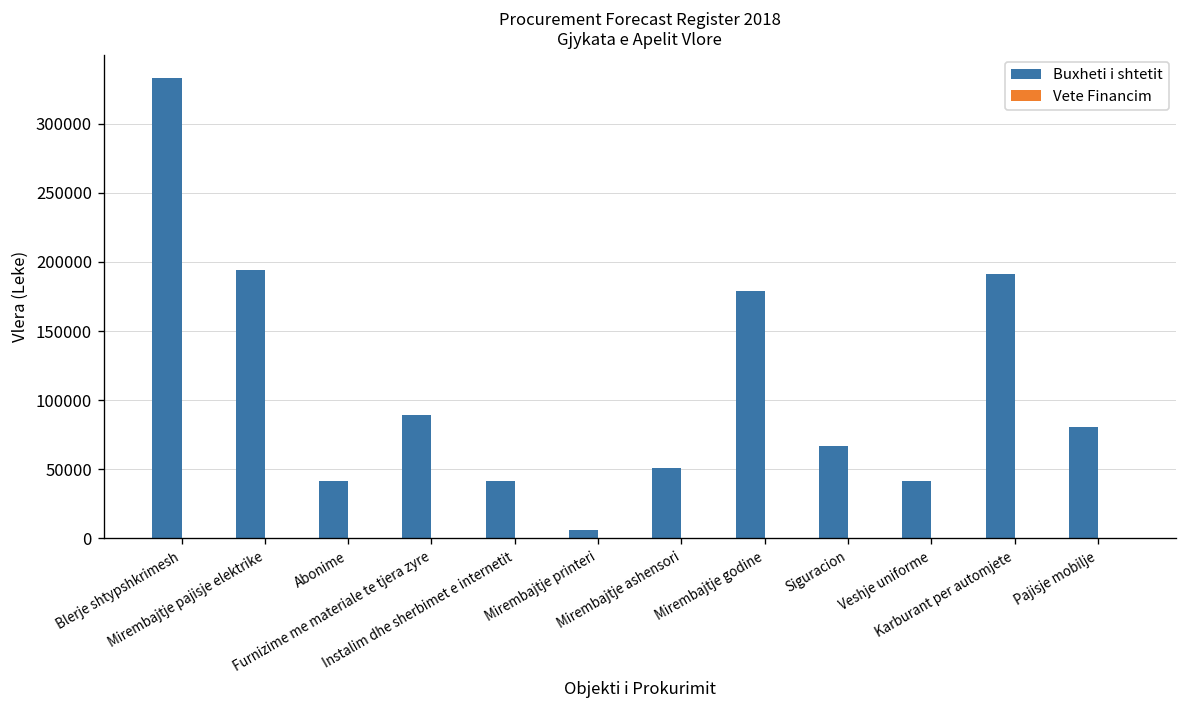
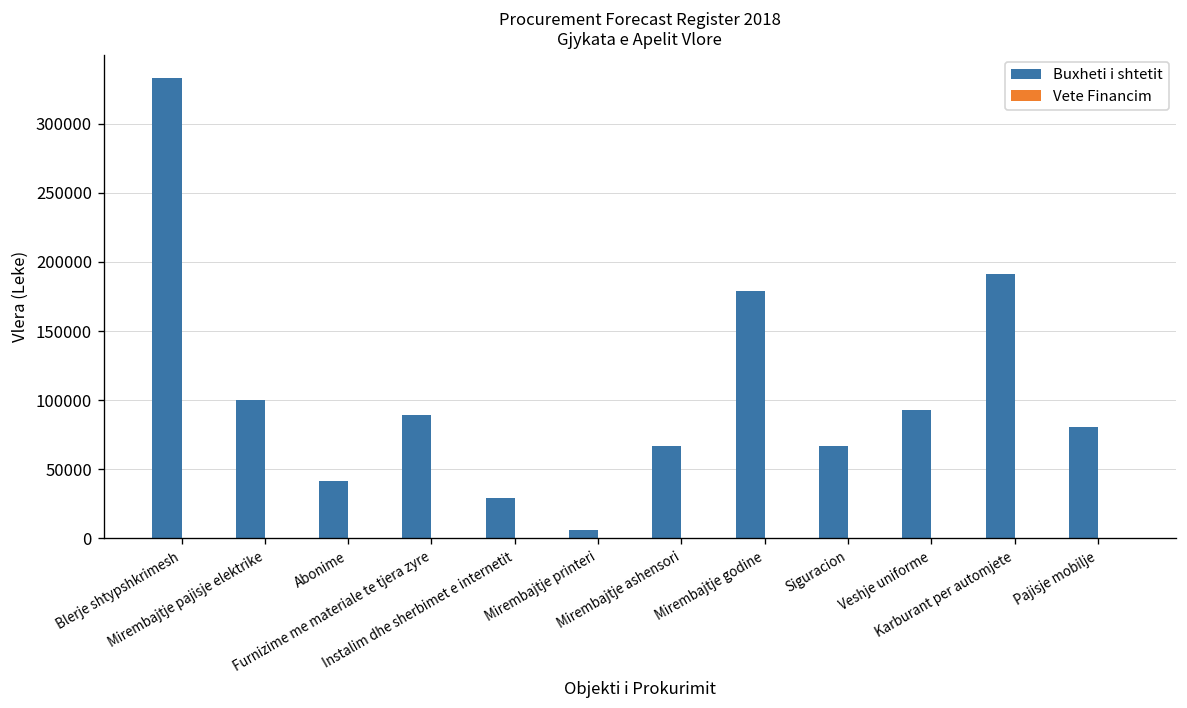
Buxheti i shtetit, Mirembajtje pajisje elektrike: 194000 -> 100000
Buxheti i shtetit, Instalim dhe sherbimet e internetit: 42000 -> 29000
Buxheti i shtetit, Mirembajtje ashensori: 51000 -> 67000
Buxheti i shtetit, Veshje uniforme: 42000 -> 93000
